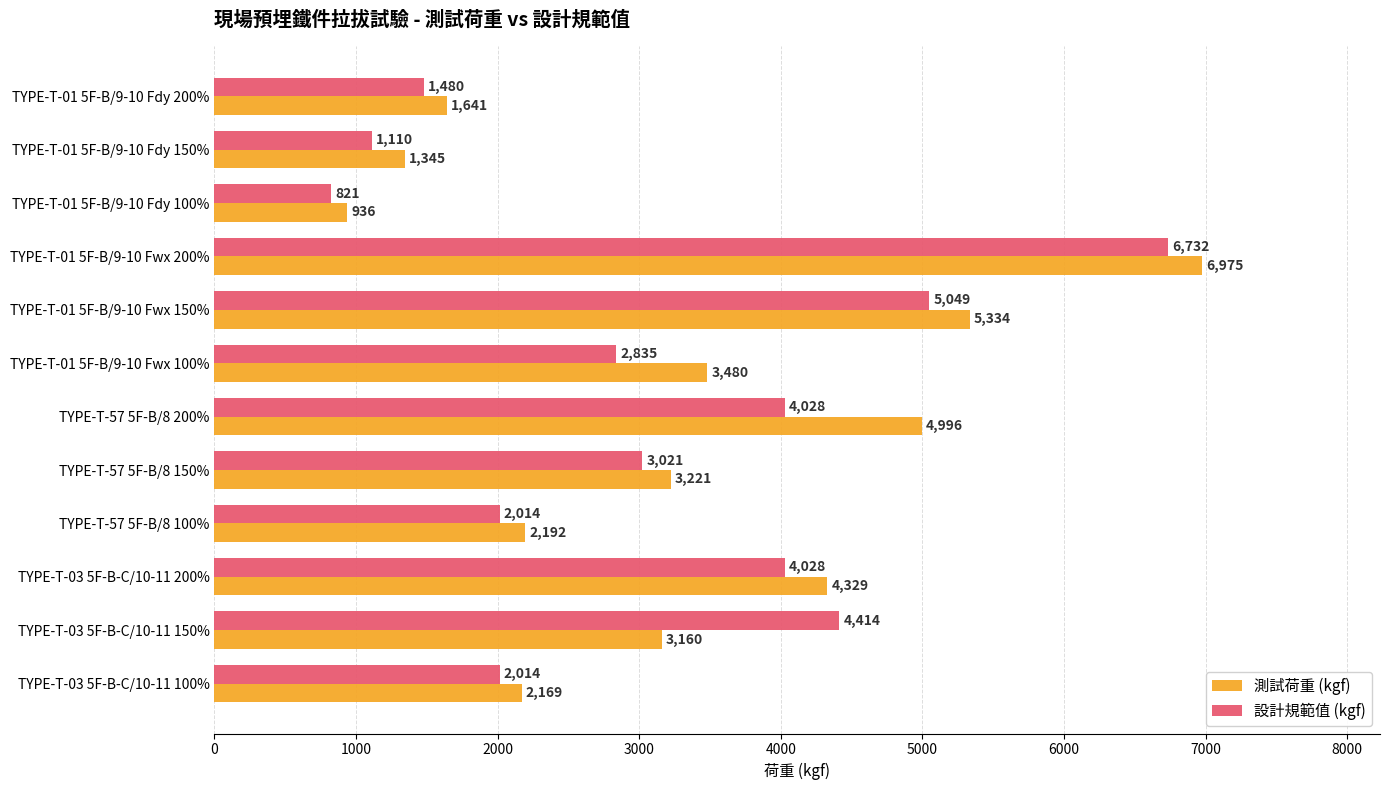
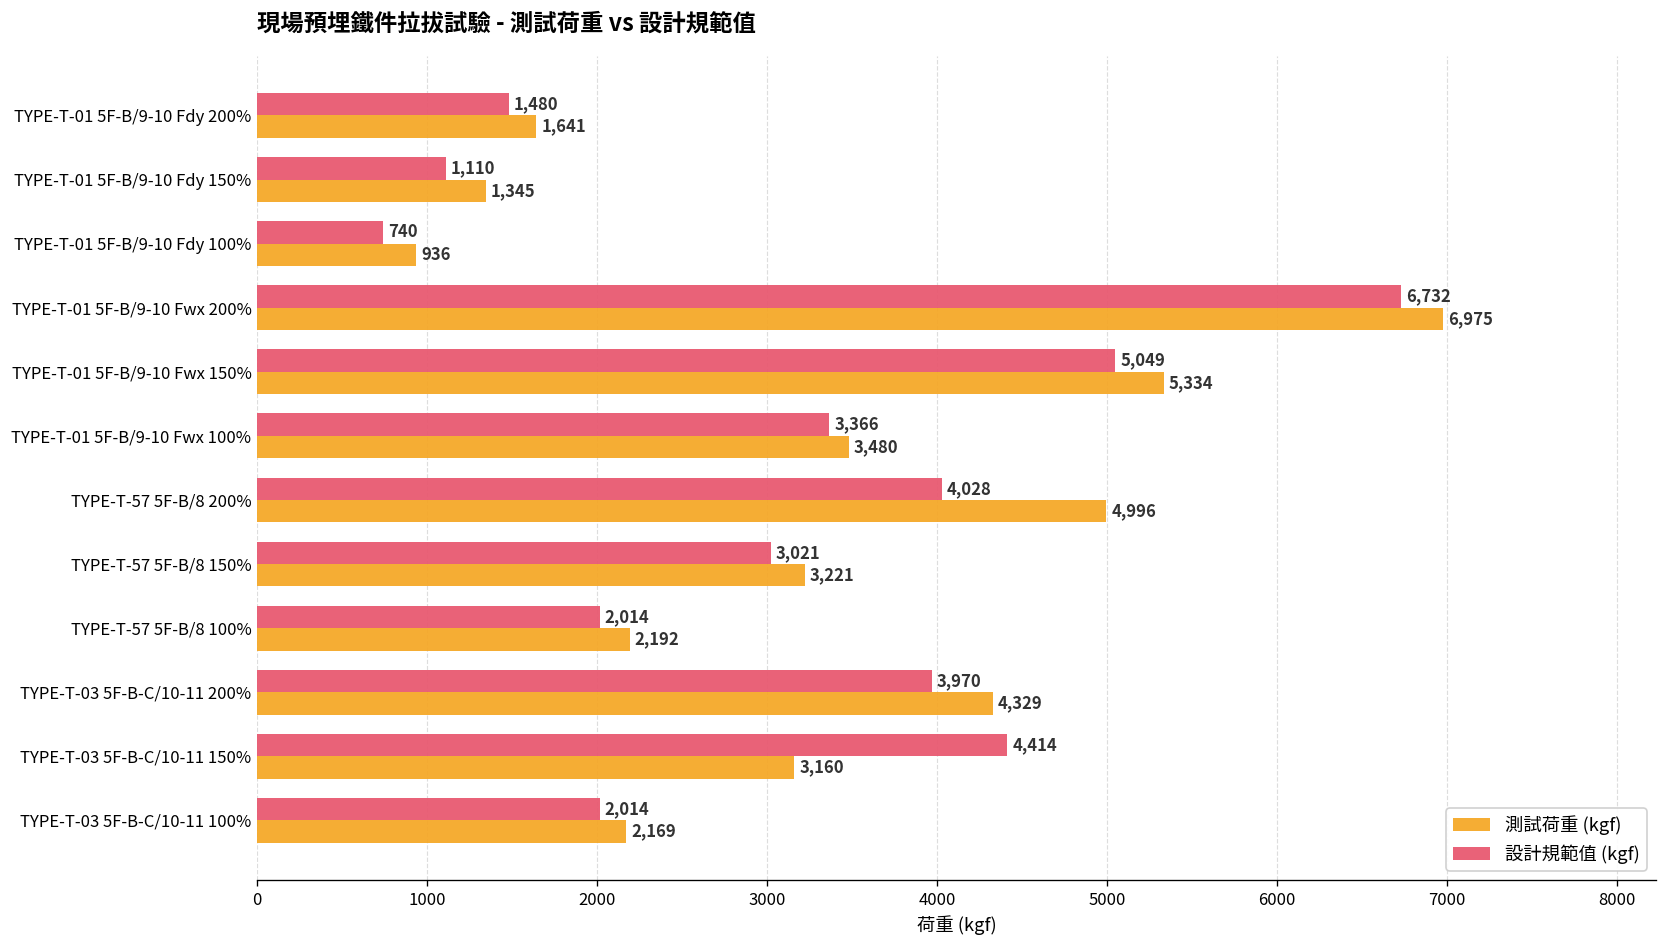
設計規範值 (kgf), TYPE-T-01 5F-B/9-10 Fdy 100%: 821 -> 740
設計規範值 (kgf), TYPE-T-01 5F-B/9-10 Fwx 100%: 2,835 -> 3,366
設計規範值 (kgf), TYPE-T-03 5F-B-C/10-11 200%: 4,028 -> 3,970
